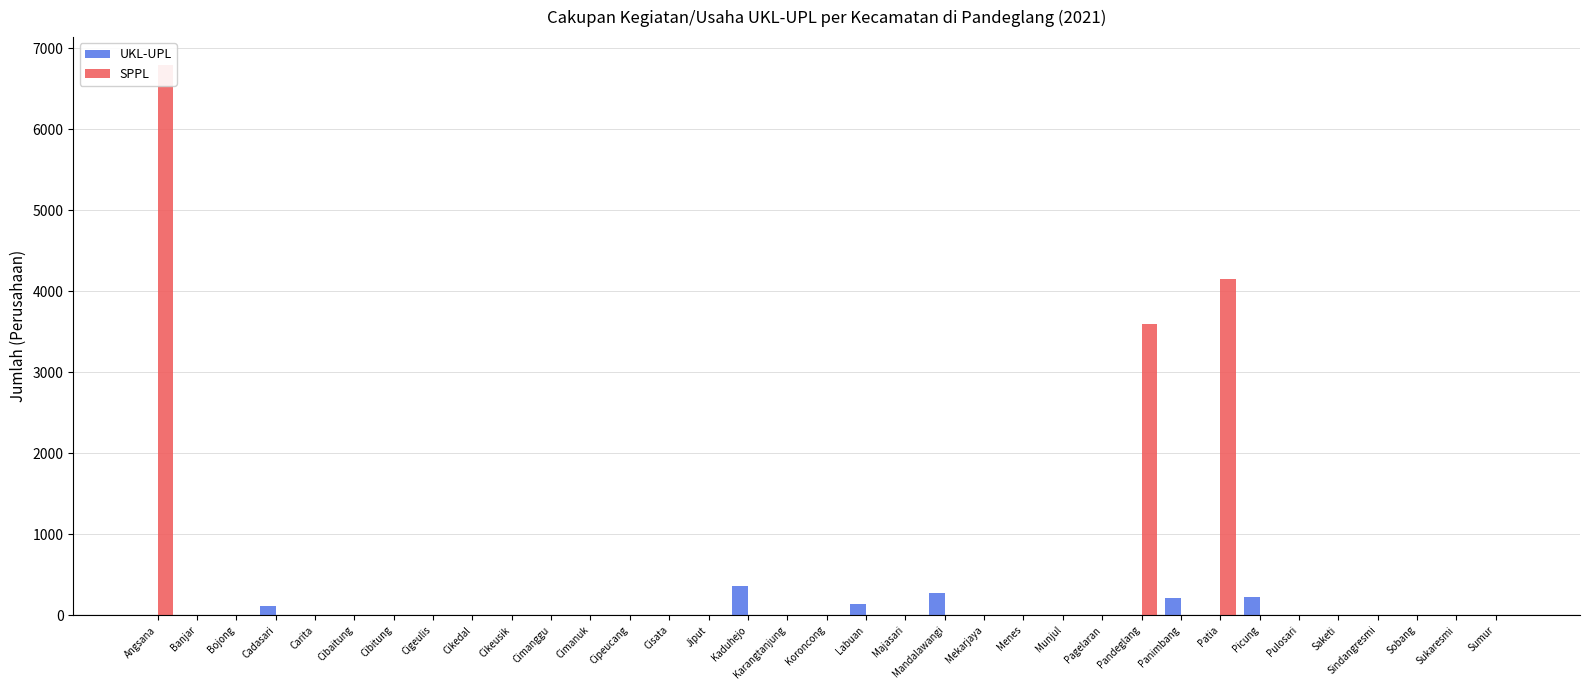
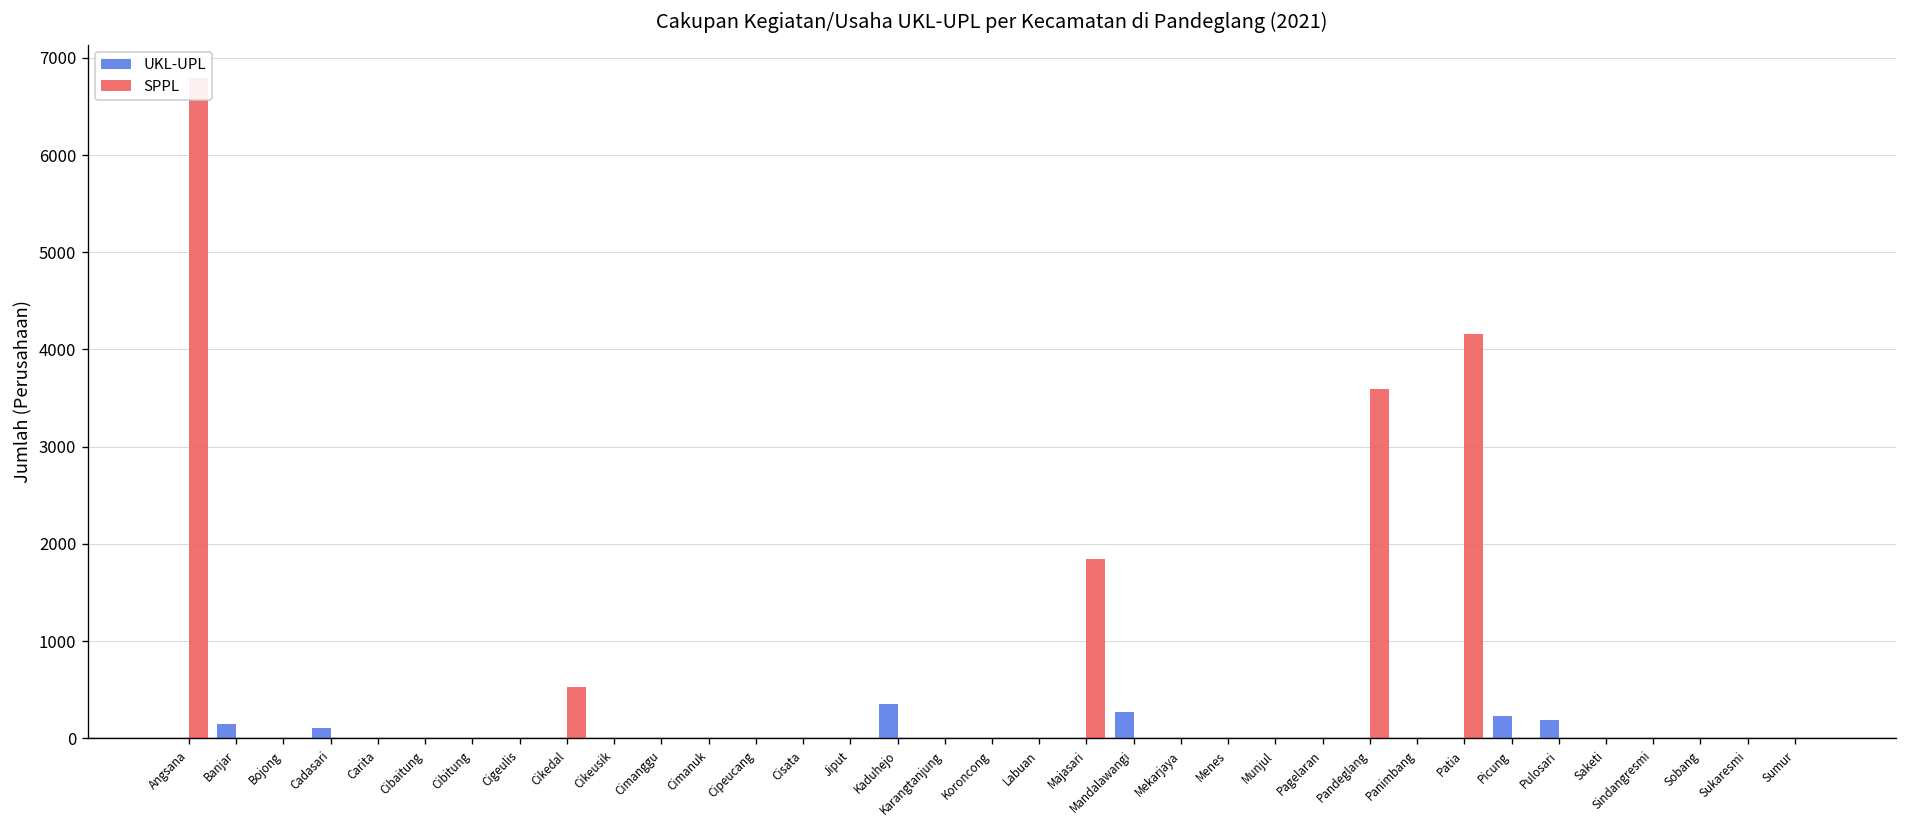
UKL-UPL, Banjar: 0 -> 100
SPPL, Cikedal: 0 -> 500
UKL-UPL, Labuan: 100 -> 0
SPPL, Majasari: 0 -> 1800
UKL-UPL, Panimbang: 200 -> 0
UKL-UPL, Pulosari: 0 -> 200
